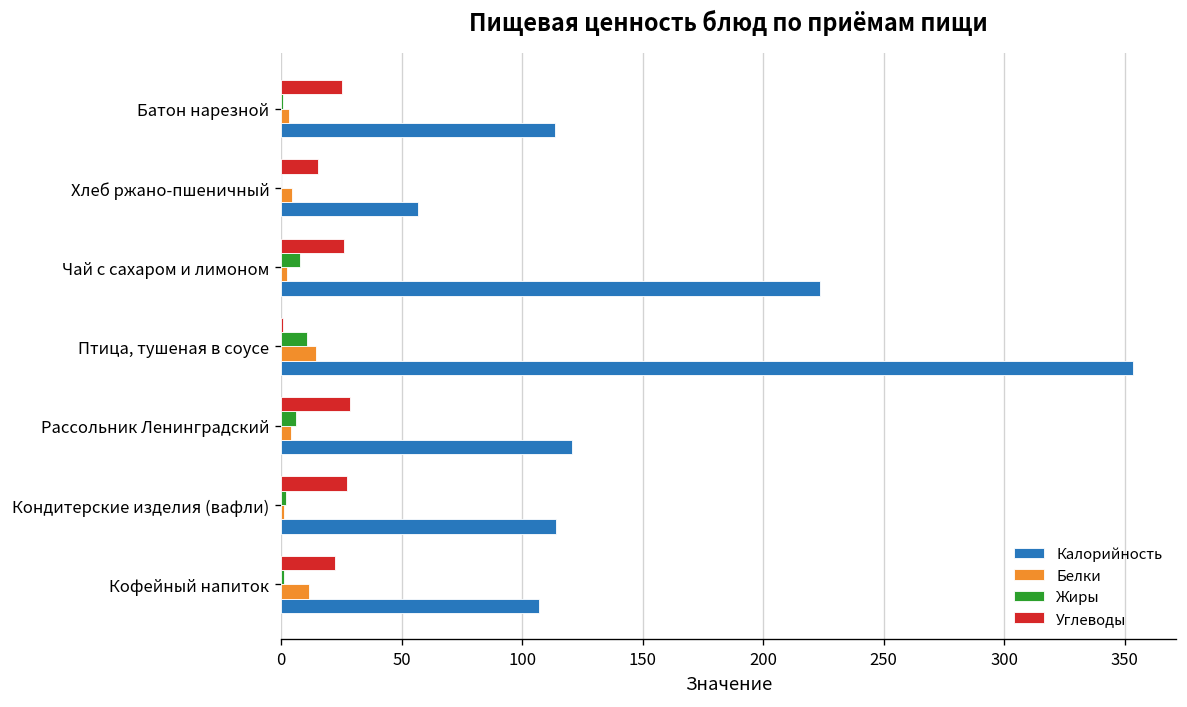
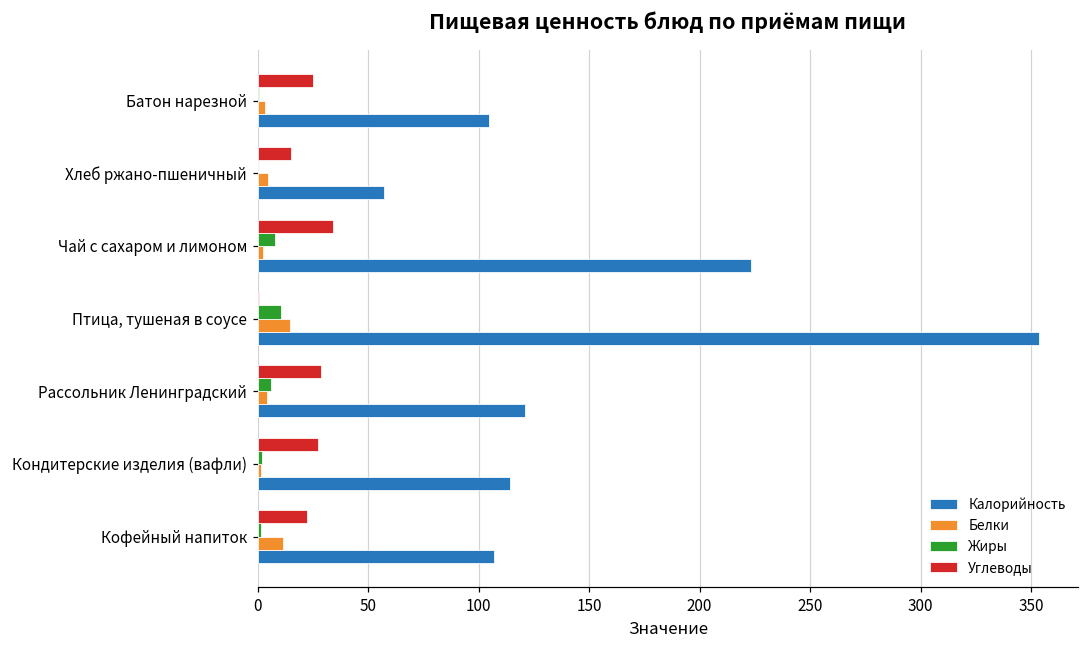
Калорийность, Батон нарезной: 114 -> 105
Углеводы, Чай с сахаром и лимоном: 26 -> 34
